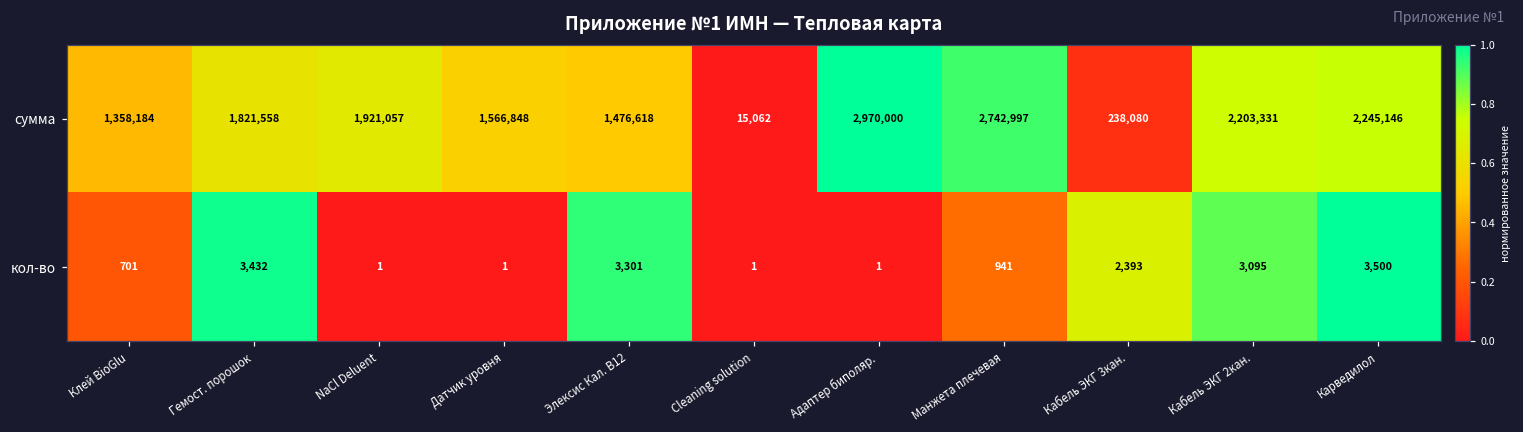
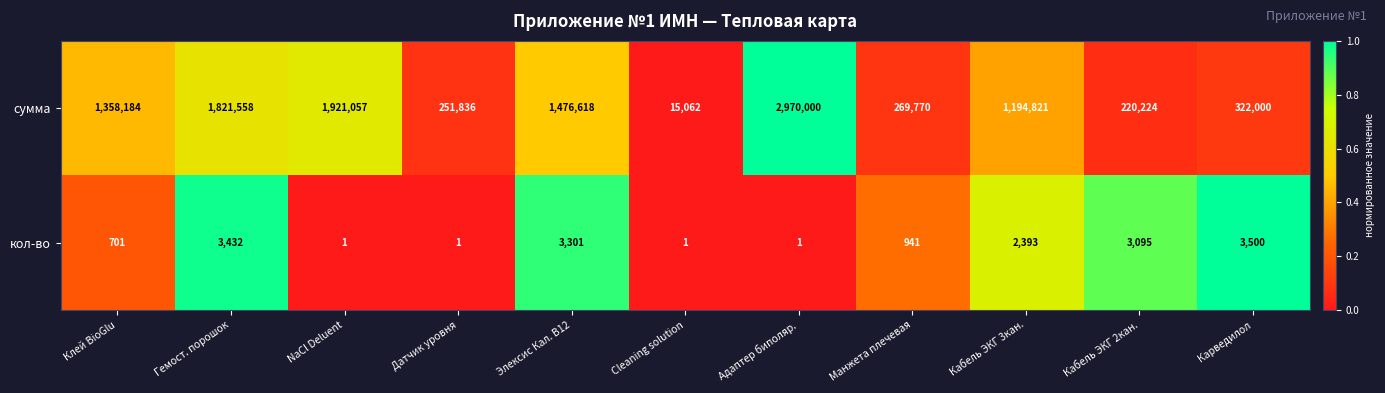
сумма, Датчик уровня: 1,566,848 -> 251,836
сумма, Манжета плечевая: 2,742,997 -> 269,770
сумма, Кабель ЭКГ 3кан.: 238,080 -> 1,194,821
сумма, Кабель ЭКГ 2кан.: 2,203,331 -> 220,224
сумма, Карведилол: 2,245,146 -> 322,000
